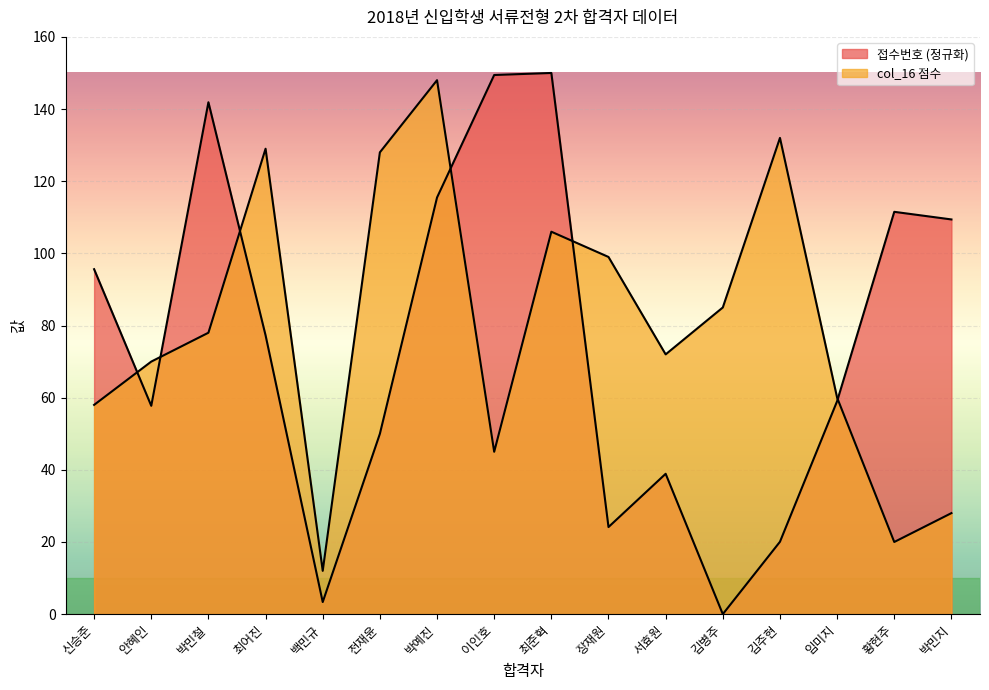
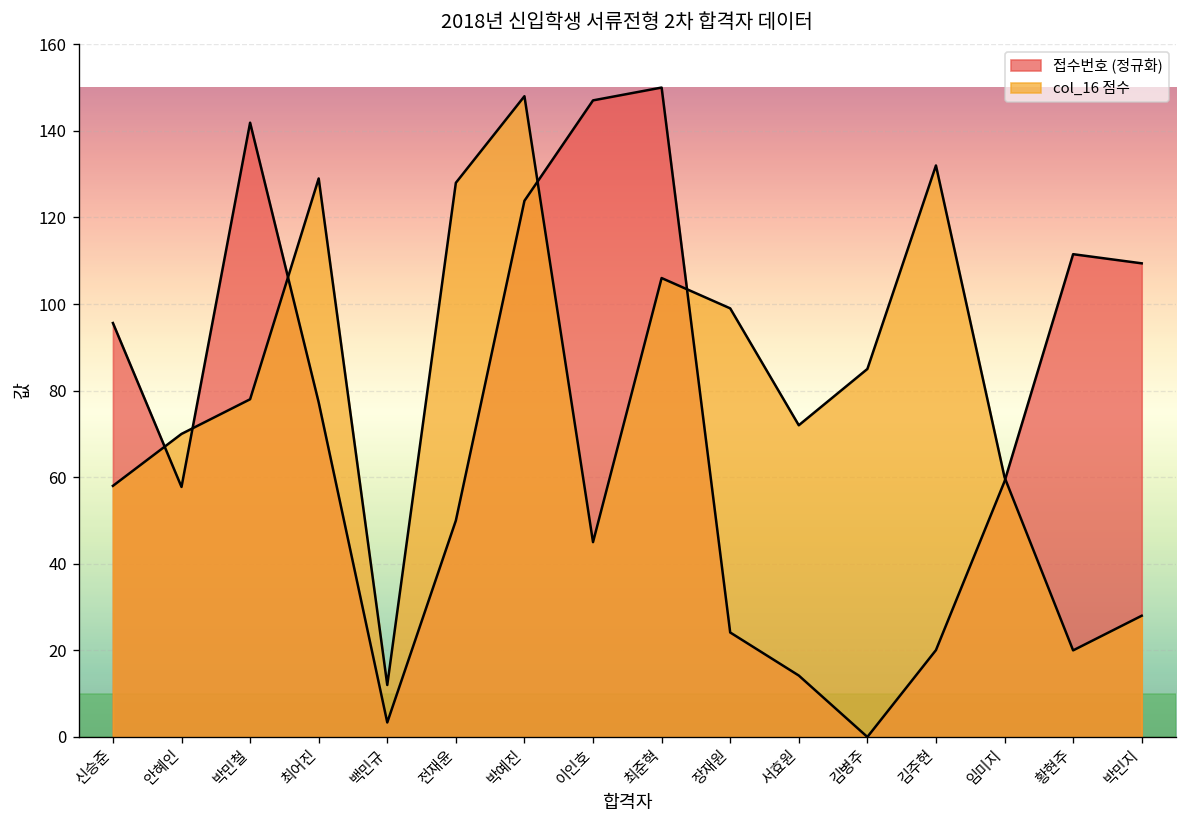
접수번호 (정규화), 박예진: 115 -> 124
접수번호 (정규화), 이인호: 149 -> 147
접수번호 (정규화), 서효원: 39 -> 14
